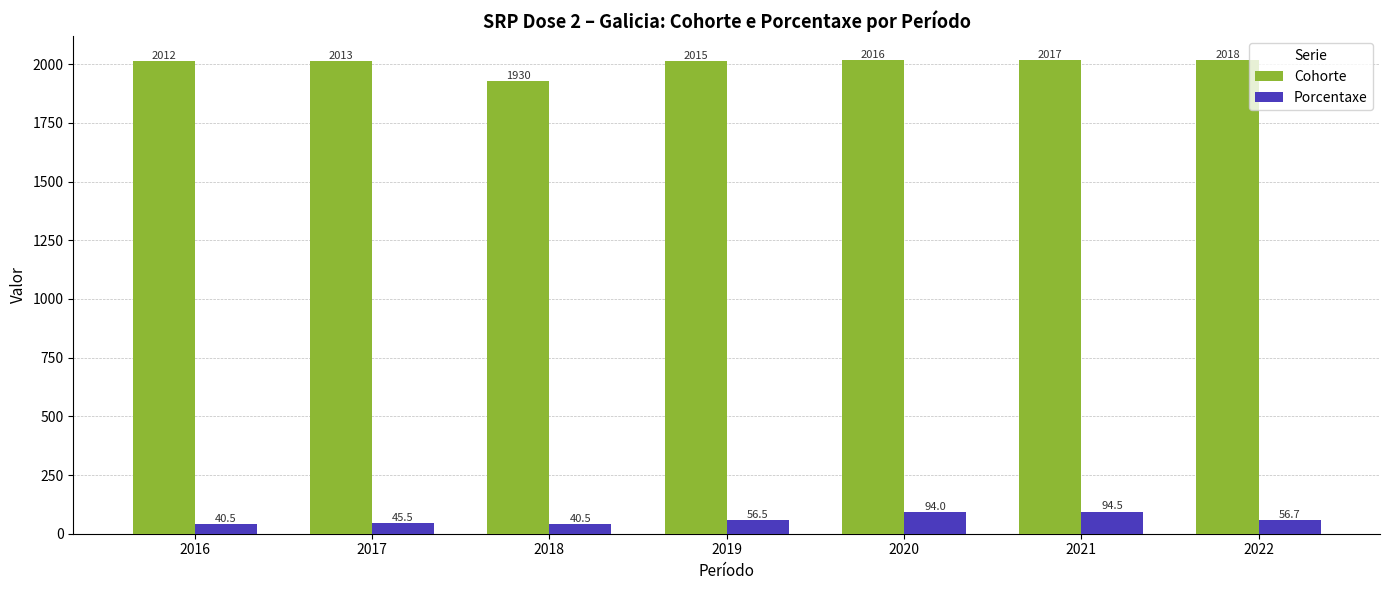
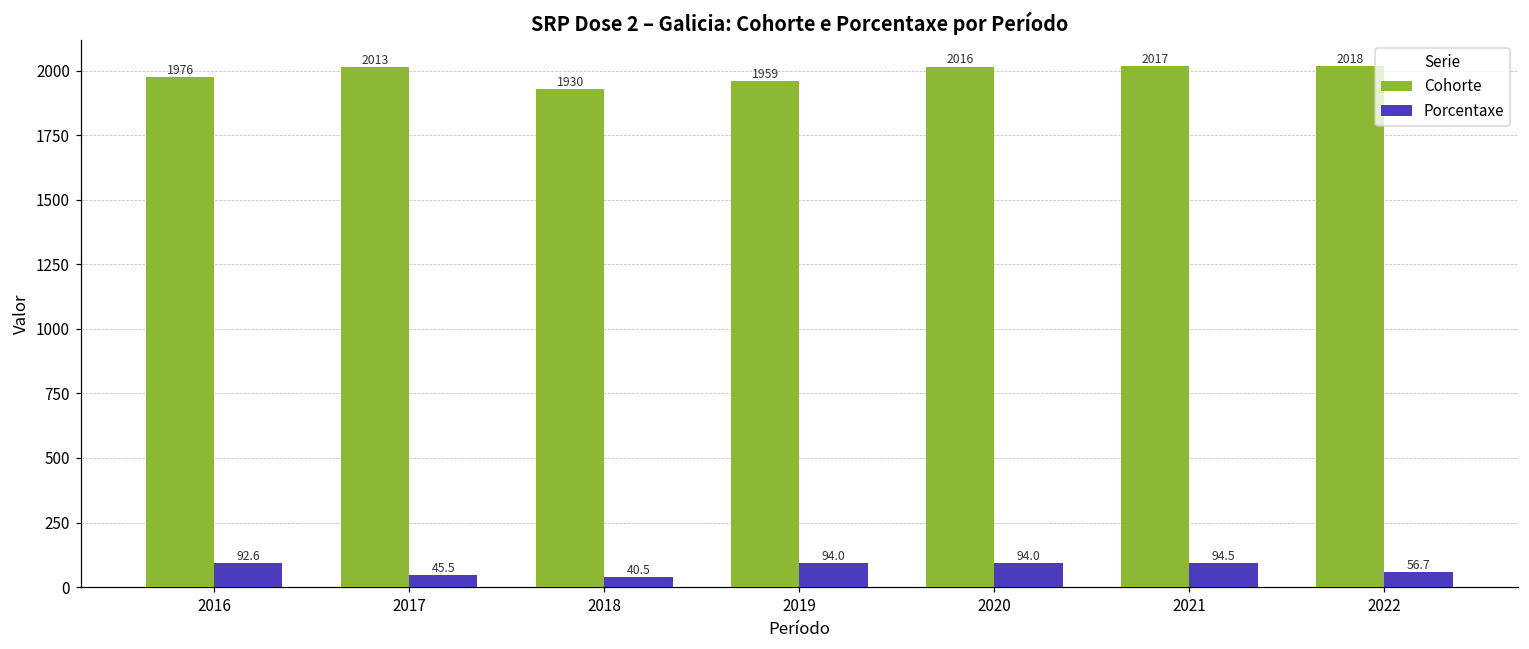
Cohorte, 2016: 2012 -> 1976
Porcentaxe, 2016: 40.5 -> 92.6
Cohorte, 2019: 2015 -> 1959
Porcentaxe, 2019: 56.5 -> 94.0
